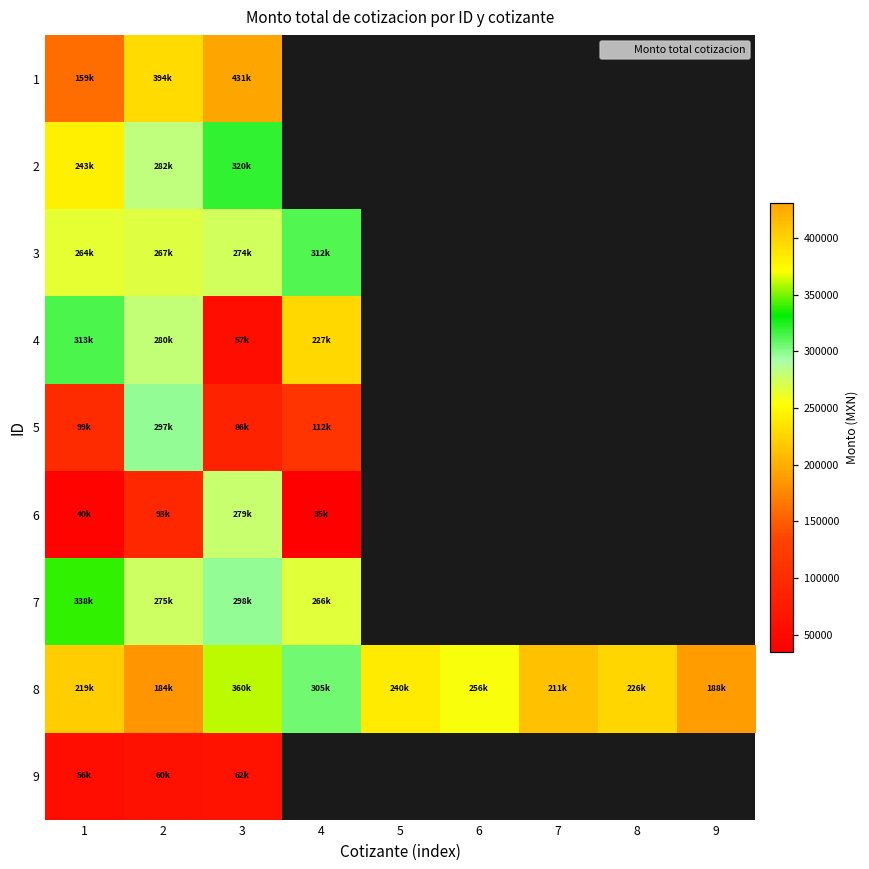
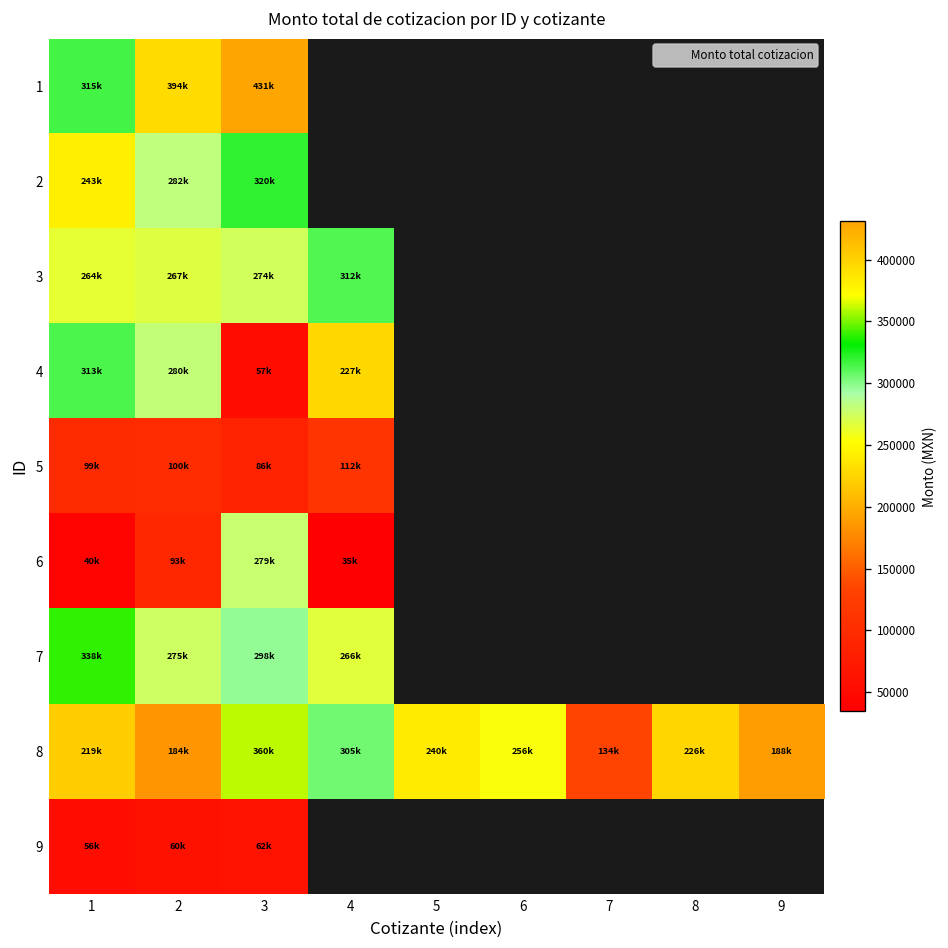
1, 1: 159k -> 315k
5, 2: 297k -> 100k
8, 7: 211k -> 134k
